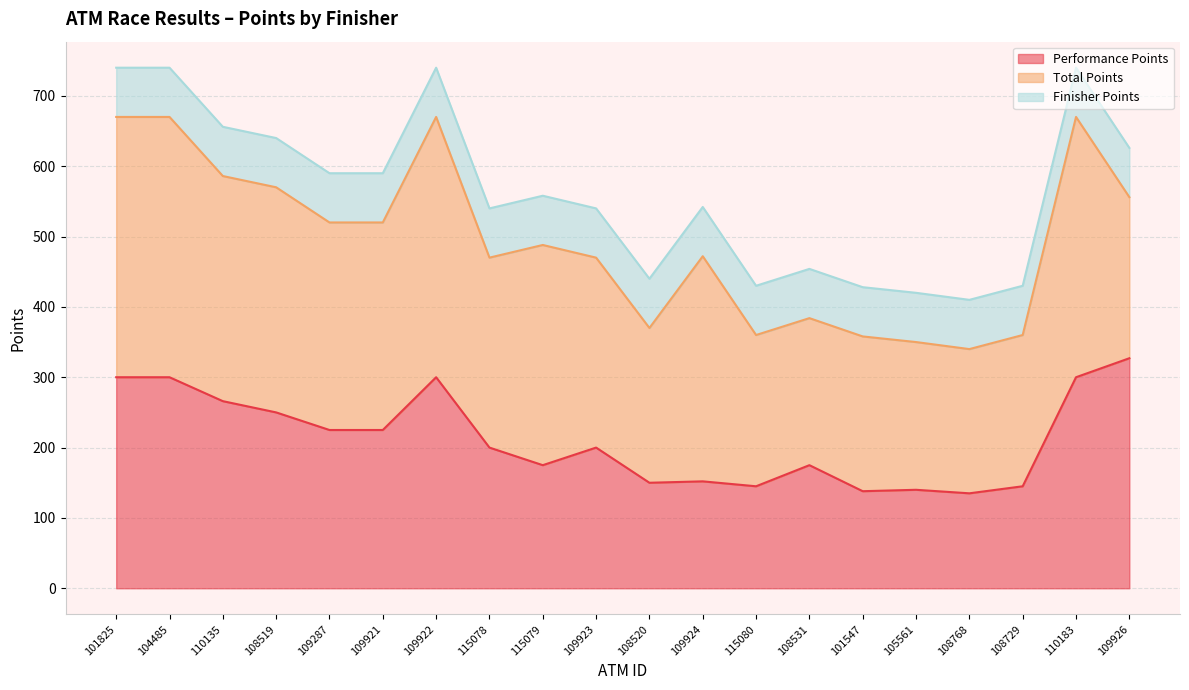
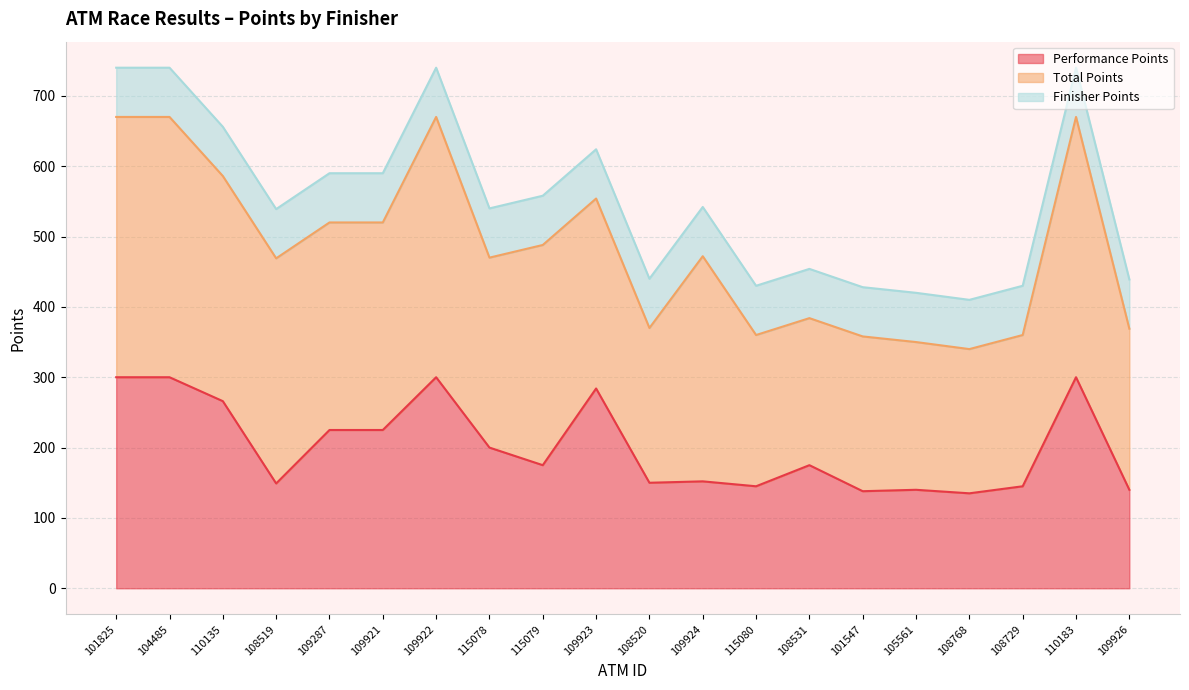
Performance Points, 108519: 250 -> 150
Performance Points, 109923: 200 -> 280
Performance Points, 109926: 330 -> 140
